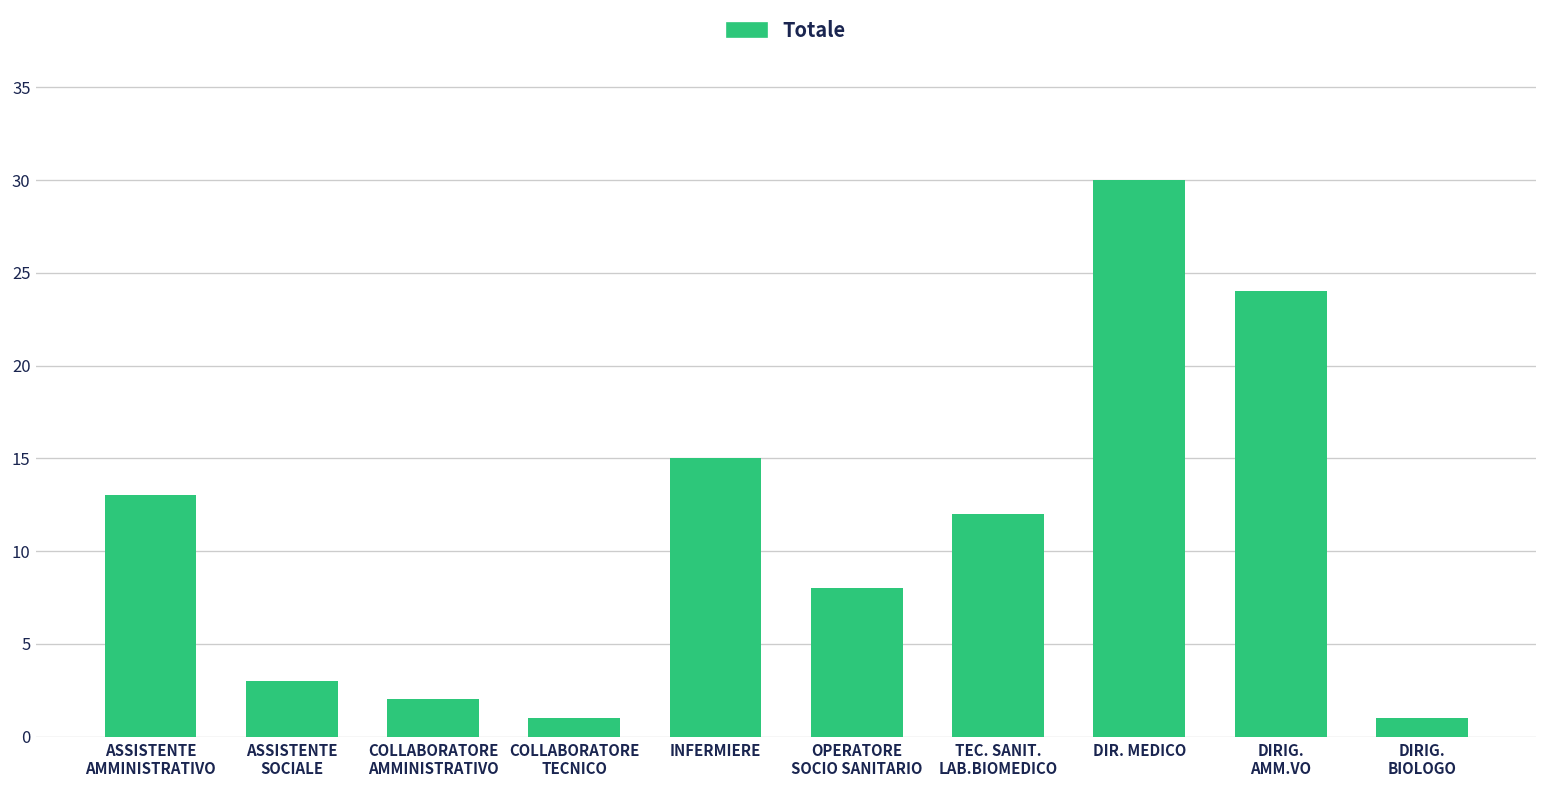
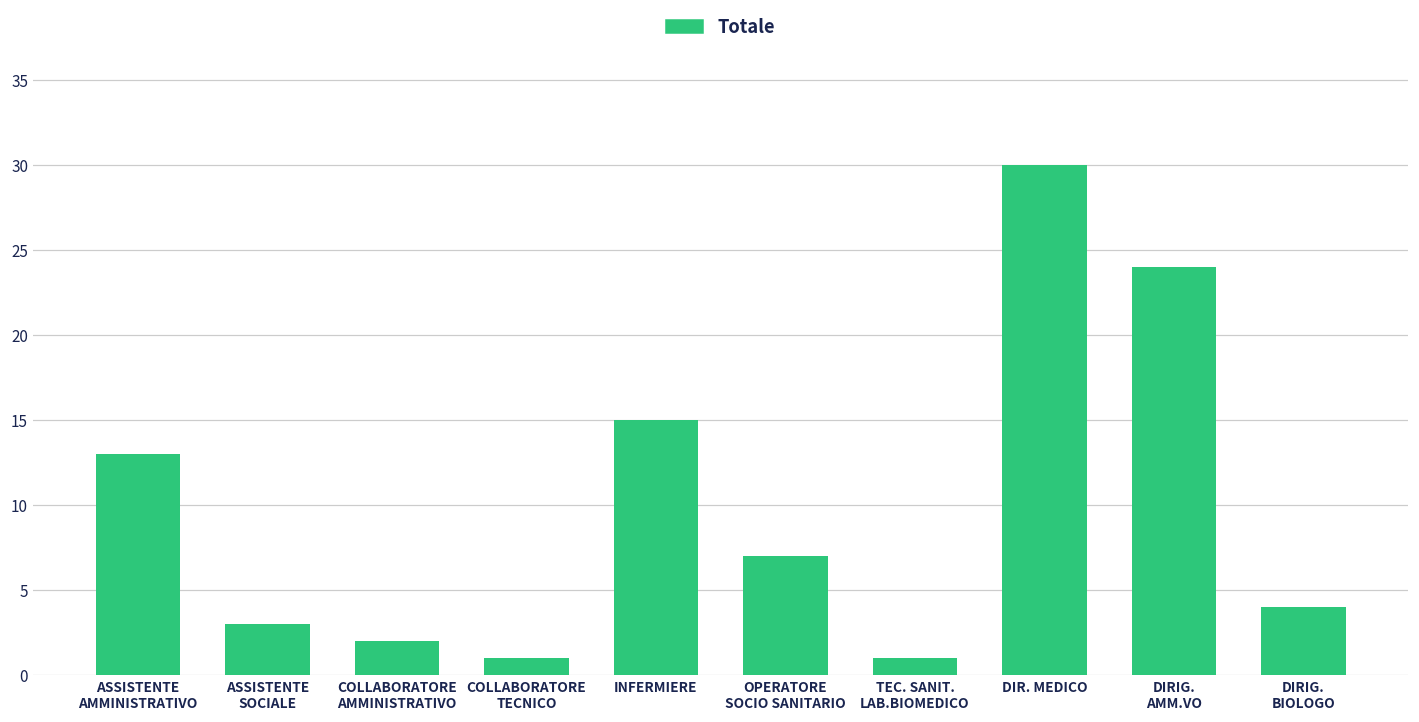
OPERATORE SOCIO SANITARIO: 8 -> 7
TEC. SANIT. LAB.BIOMEDICO: 12 -> 1
DIRIG. BIOLOGO: 1 -> 4
